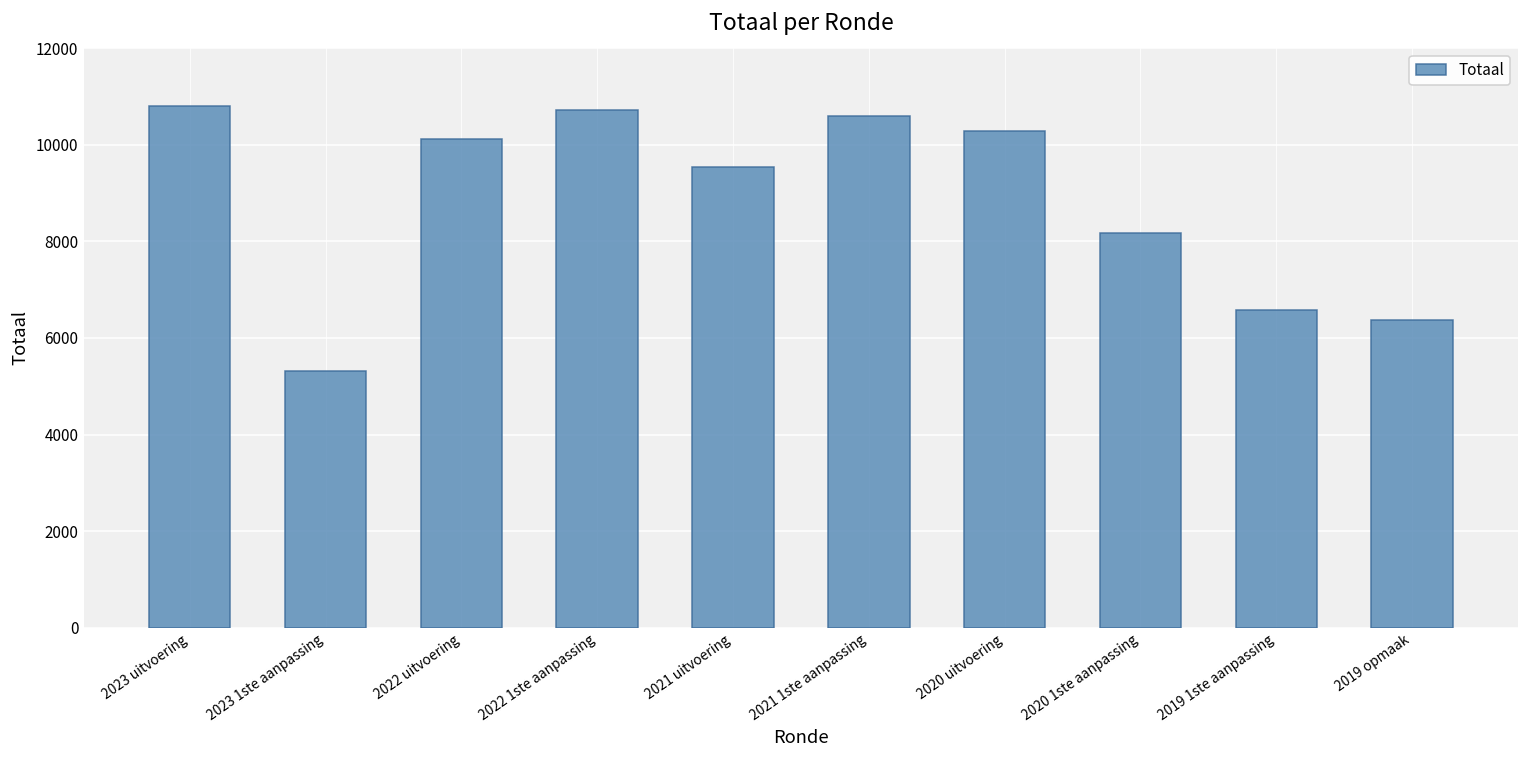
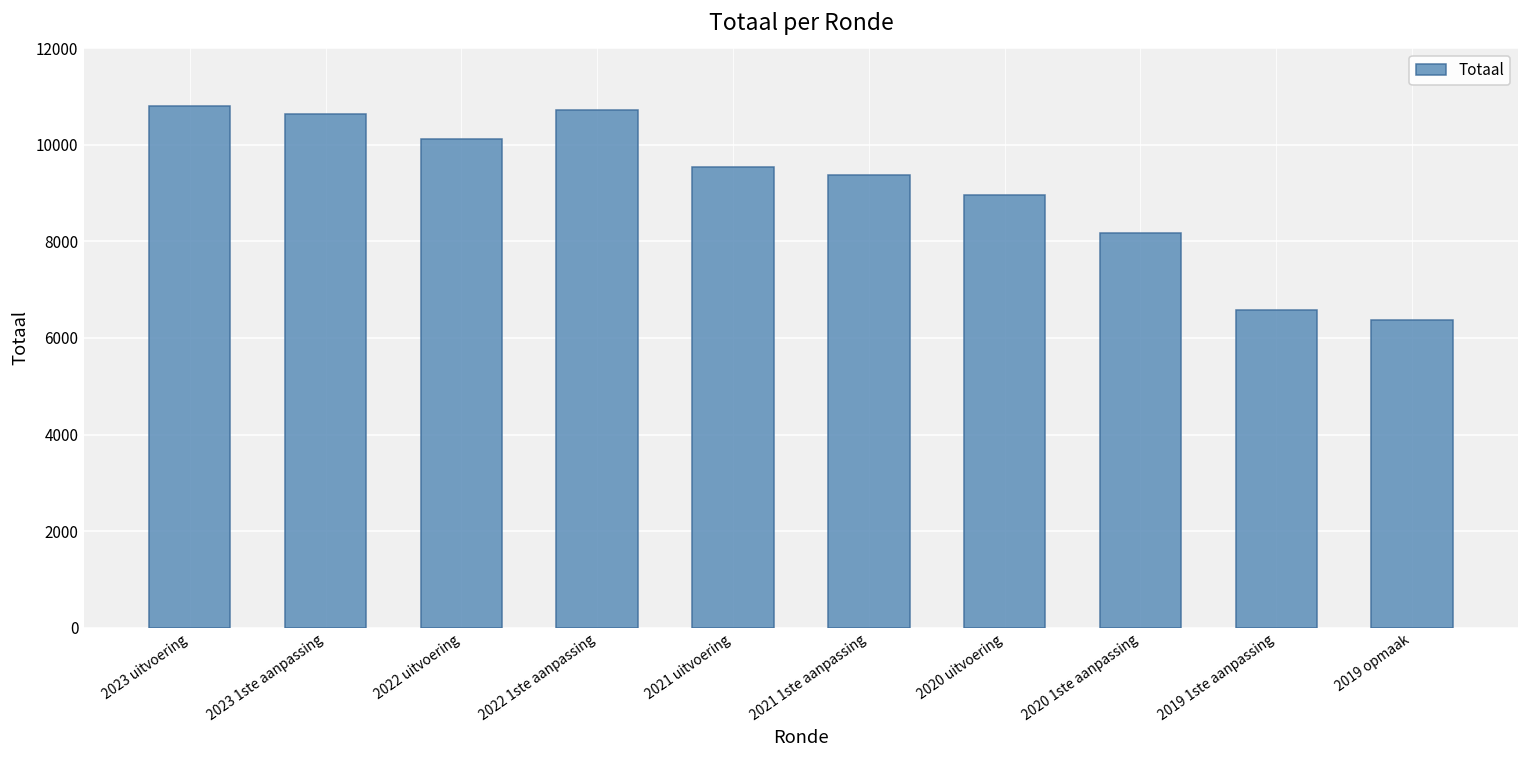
2023 1ste aanpassing: 5300 -> 10600
2021 1ste aanpassing: 10600 -> 9400
2020 uitvoering: 10300 -> 9000
